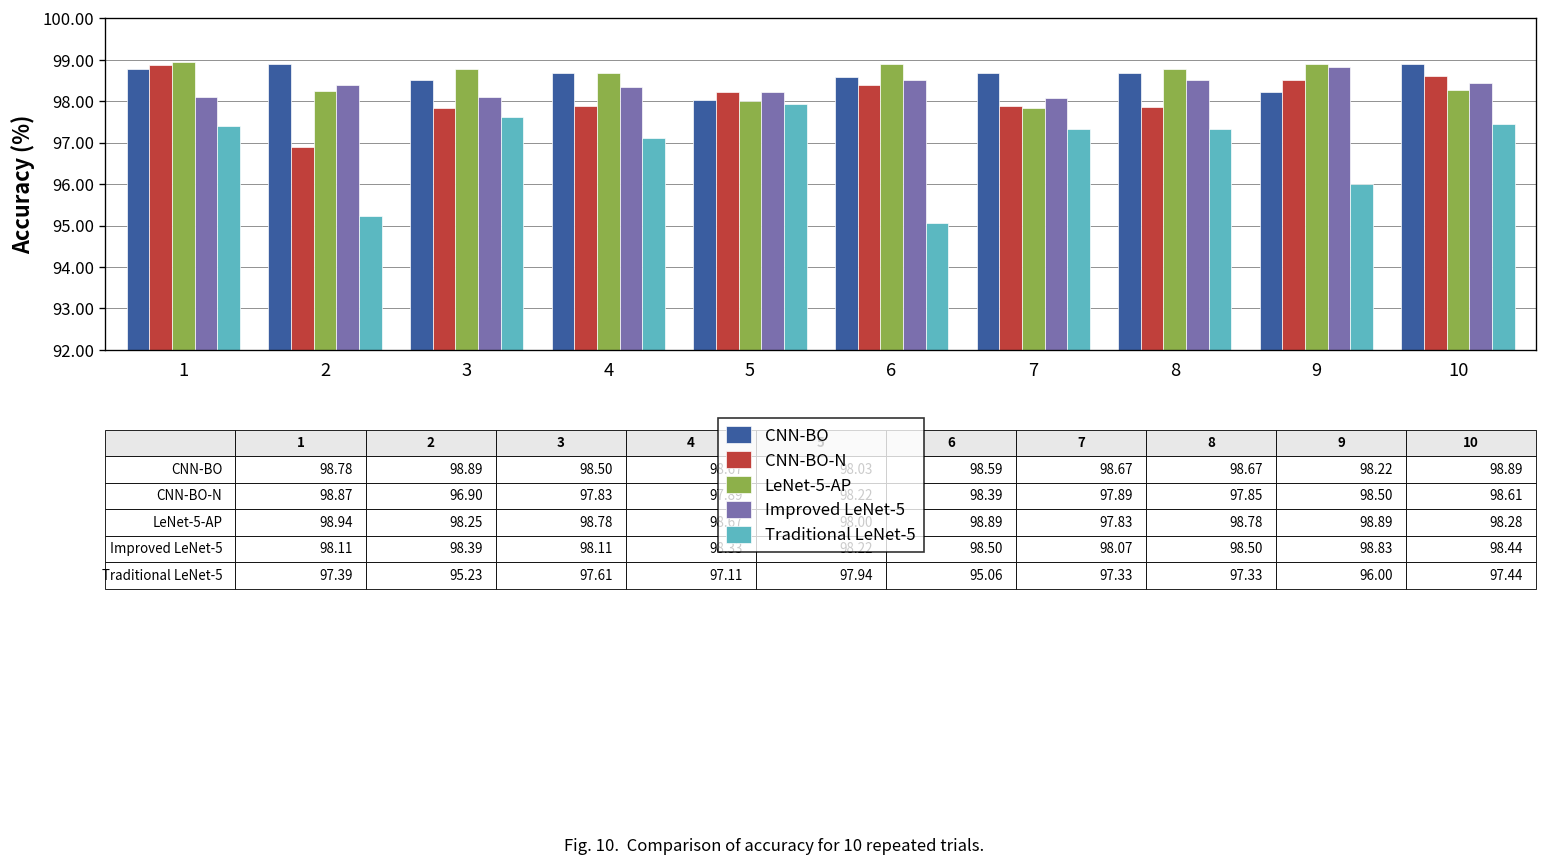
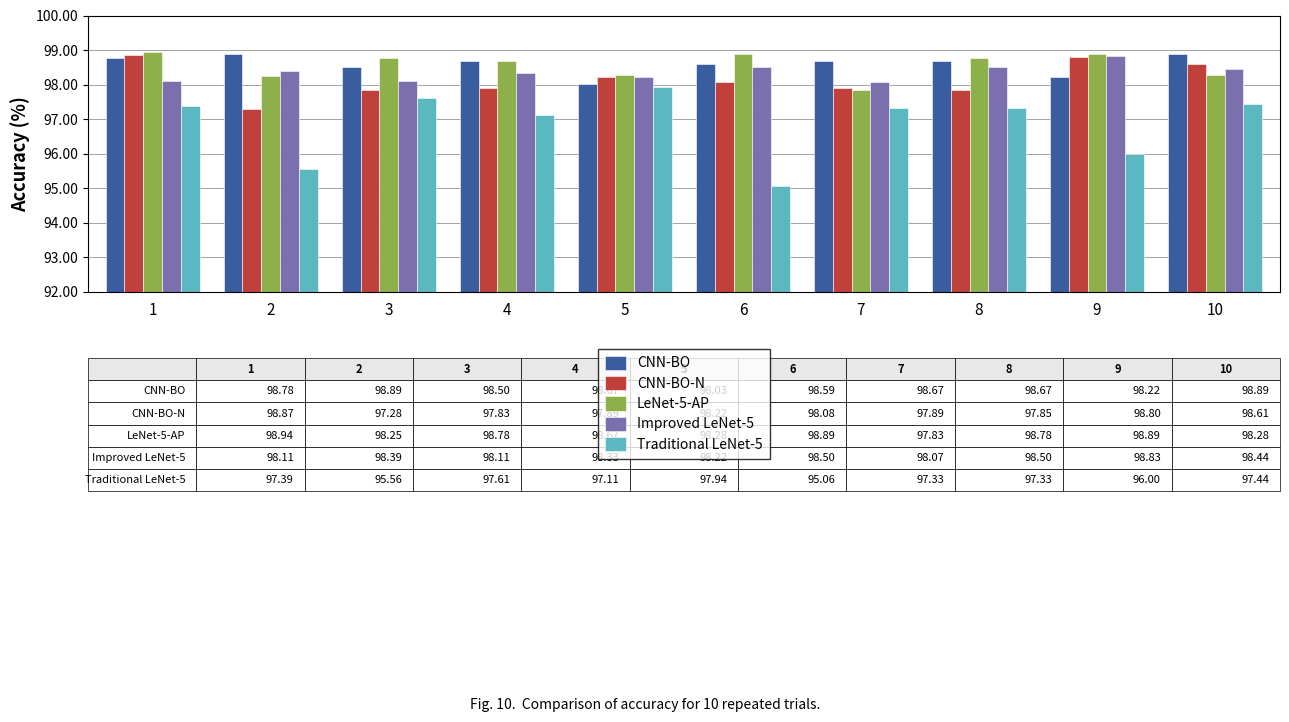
CNN-BO-N, 2: 96.90 -> 97.28
Traditional LeNet-5, 2: 95.23 -> 95.56
LeNet-5-AP, 5: 98.0 -> 98.3
CNN-BO-N, 6: 98.39 -> 98.08
CNN-BO-N, 9: 98.50 -> 98.80
